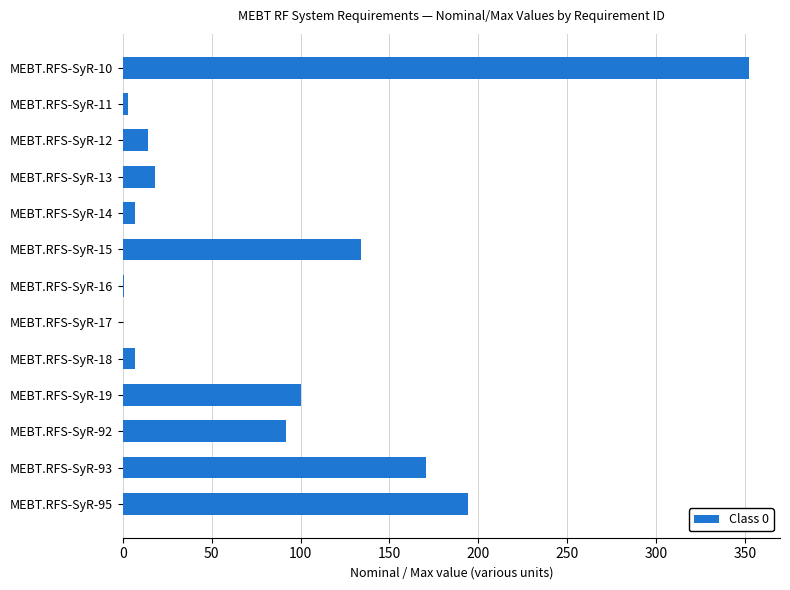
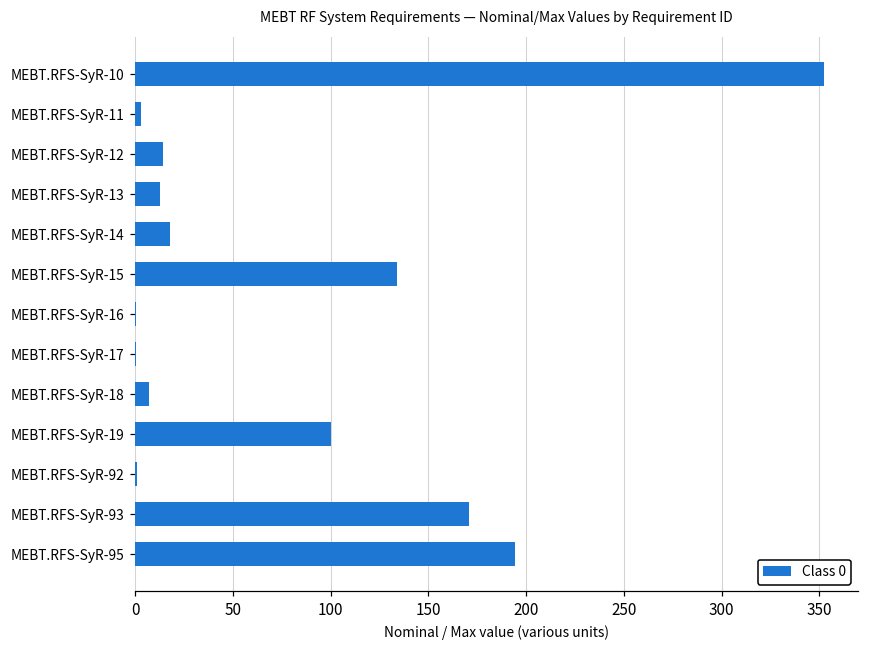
MEBT.RFS-SyR-13: 18 -> 13
MEBT.RFS-SyR-14: 7 -> 18
MEBT.RFS-SyR-92: 92 -> 1
